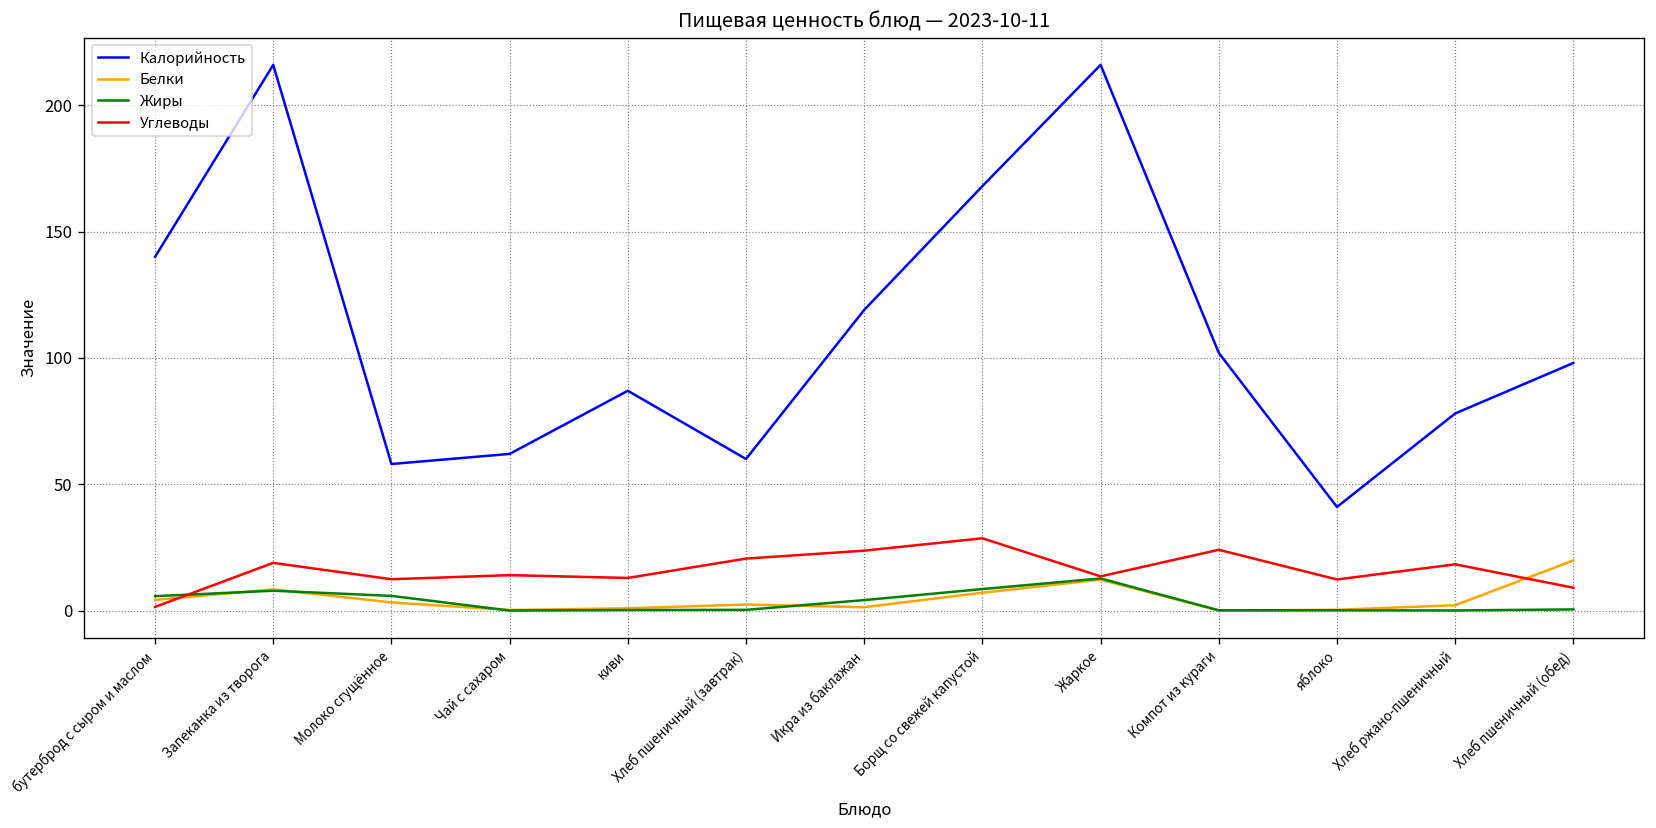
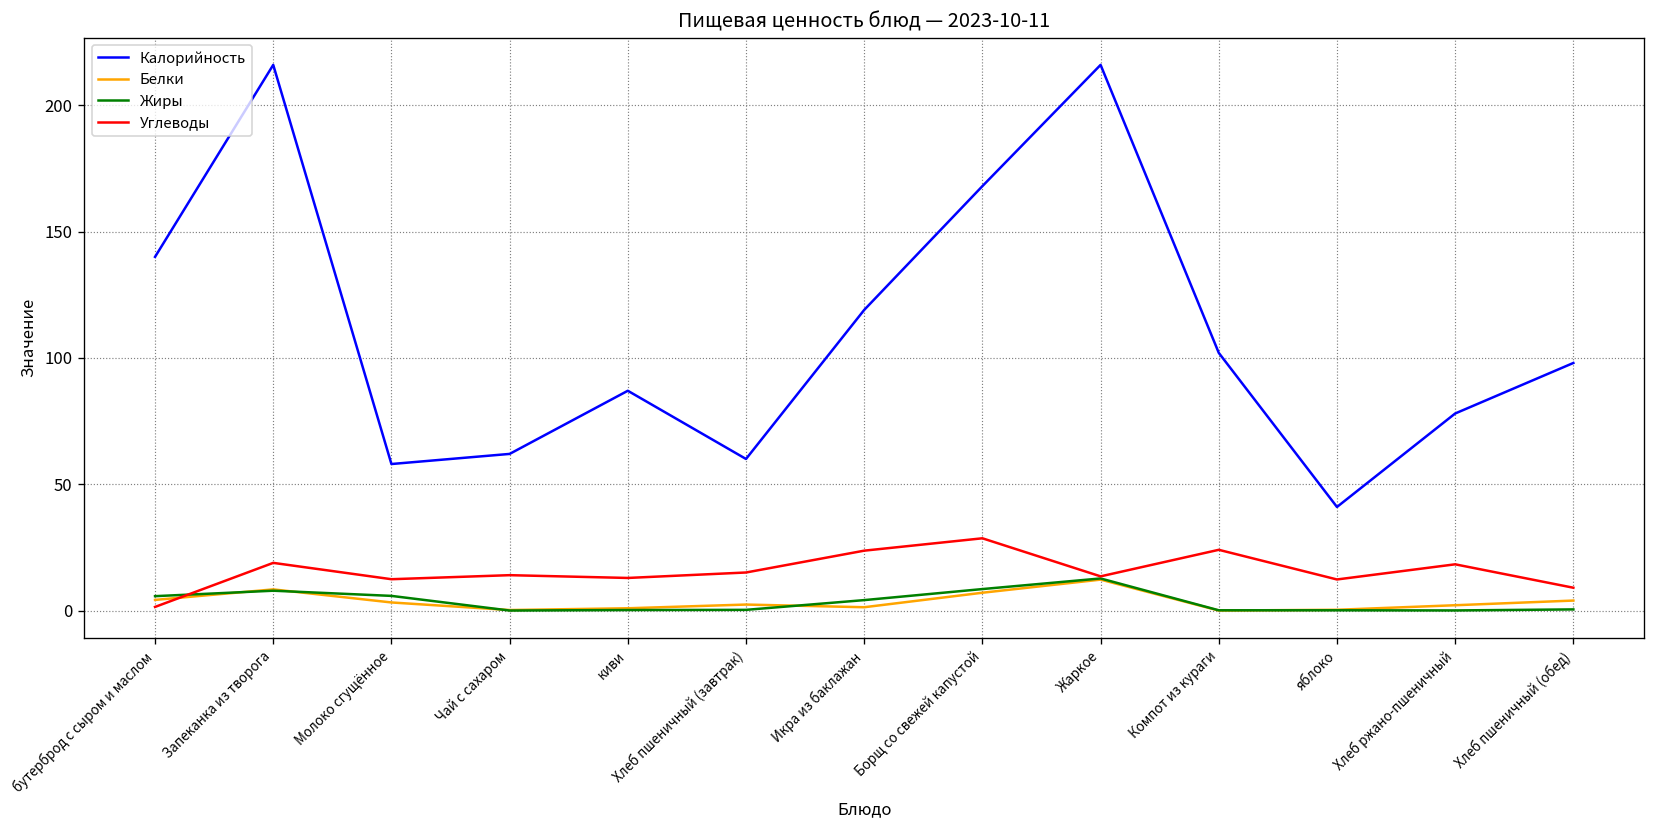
Углеводы, Хлеб пшеничный (завтрак): 21 -> 15
Белки, Хлеб пшеничный (обед): 20 -> 4
